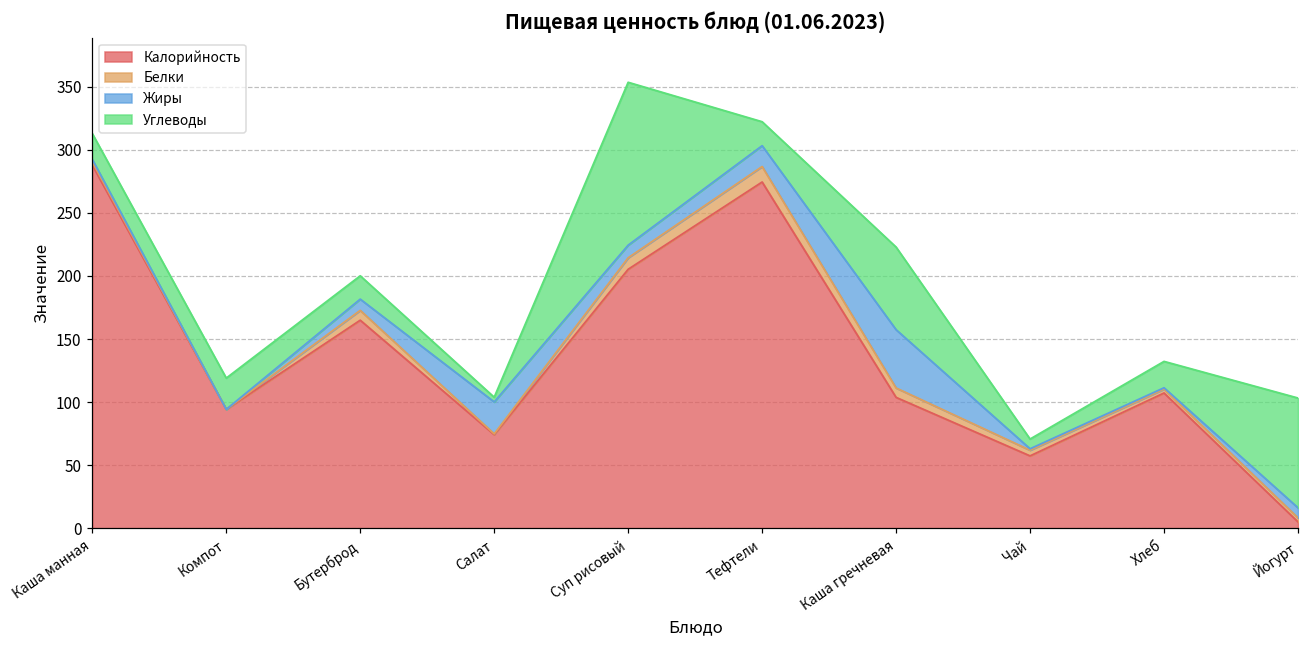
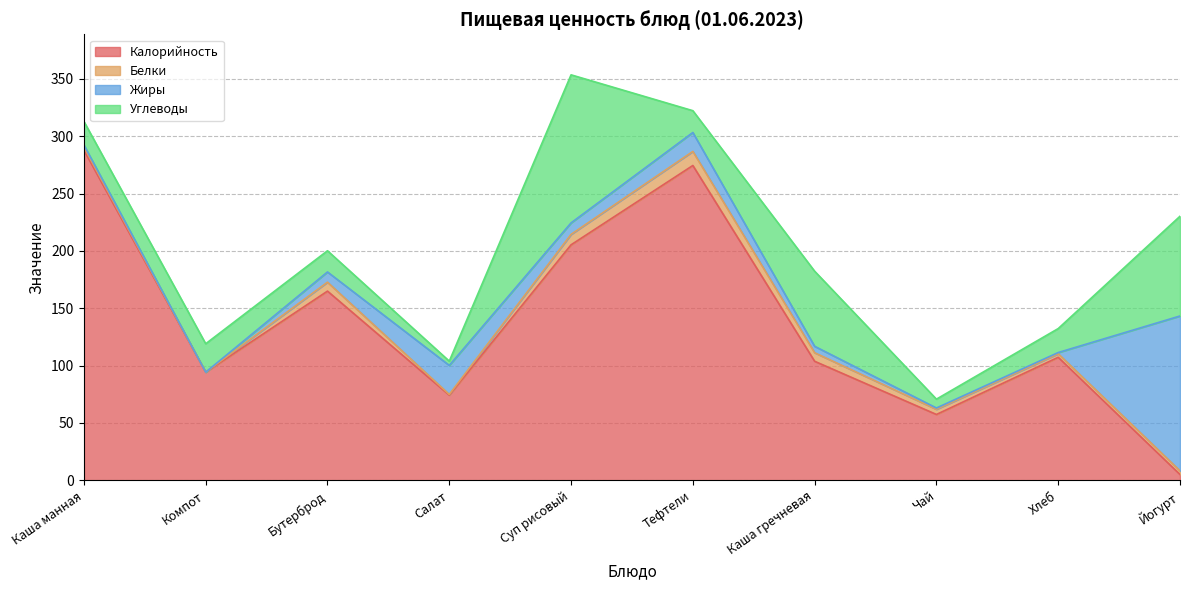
Жиры, Каша гречневая: 46 -> 6
Жиры, Йогурт: 8 -> 135
